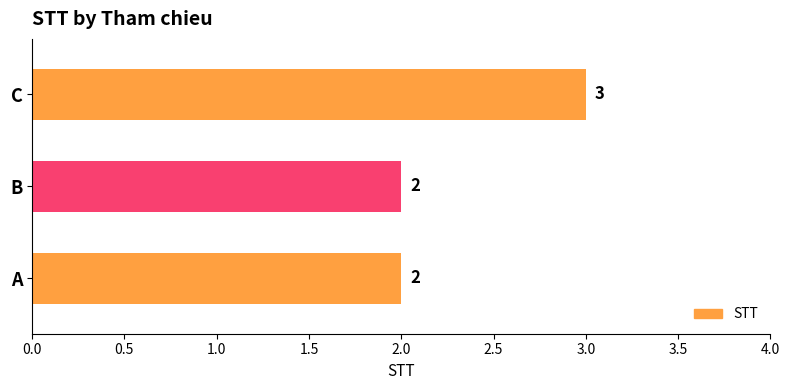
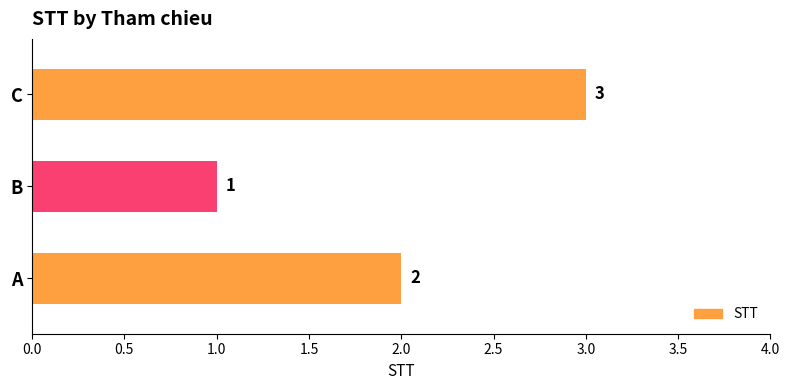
B: 2 -> 1
